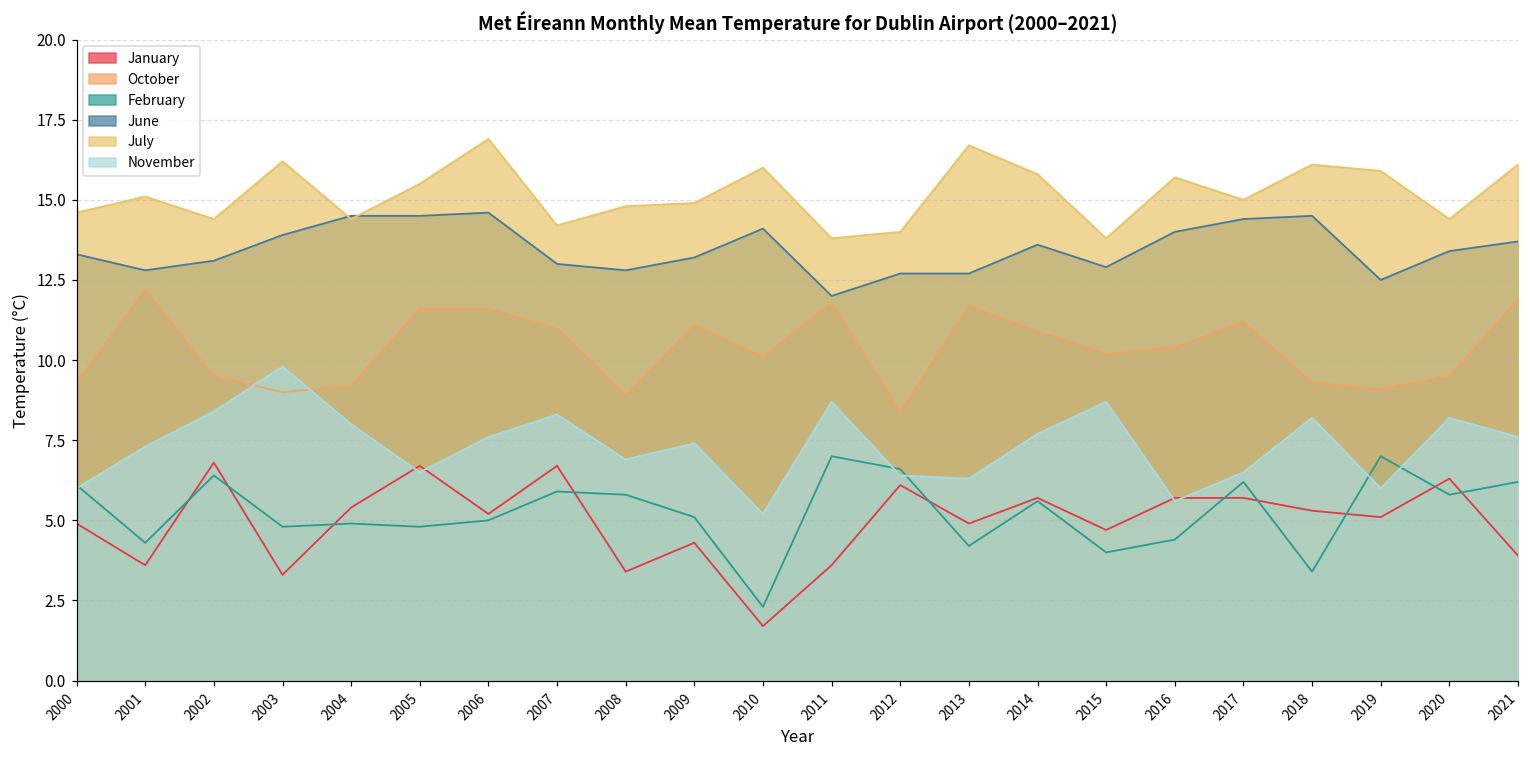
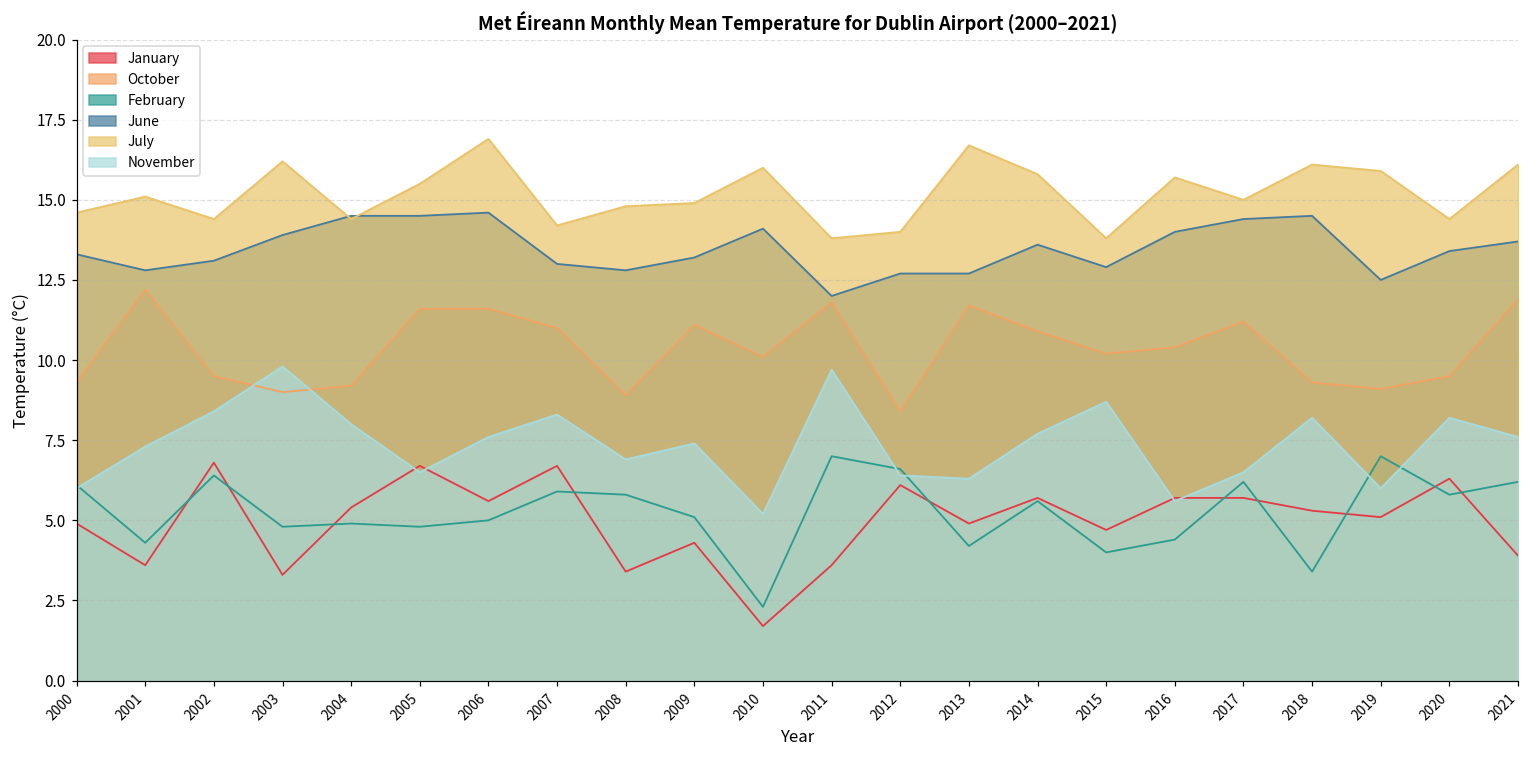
January, 2006: 5.2 -> 5.6
November, 2011: 8.7 -> 9.7
